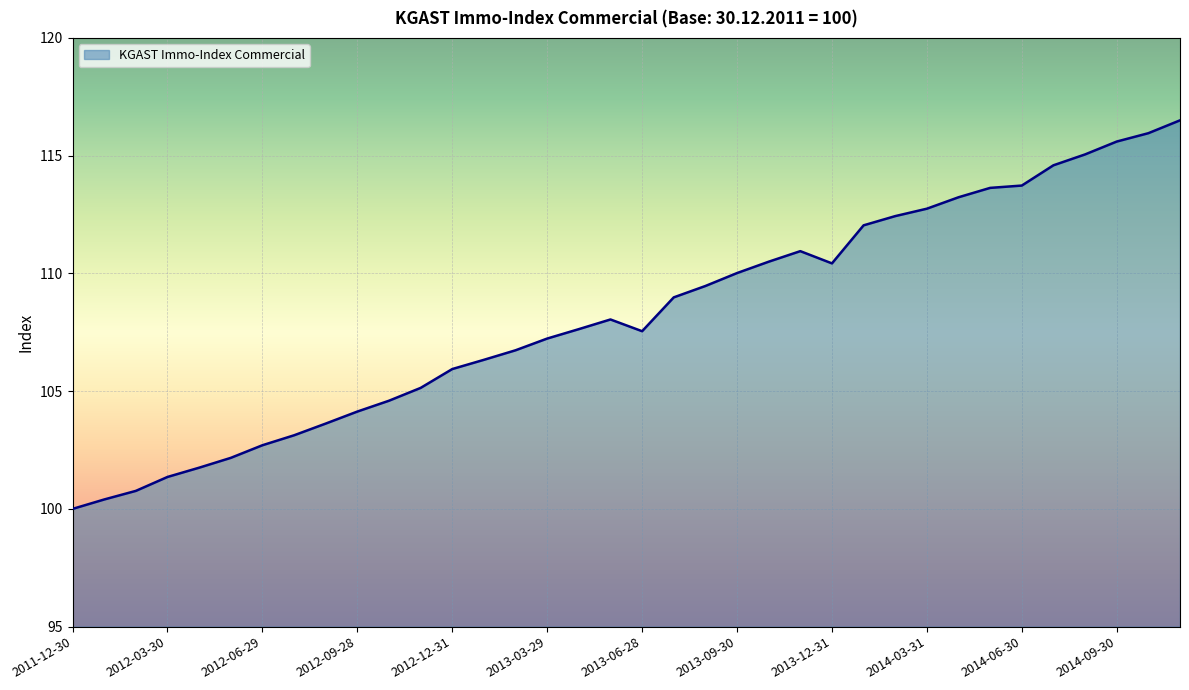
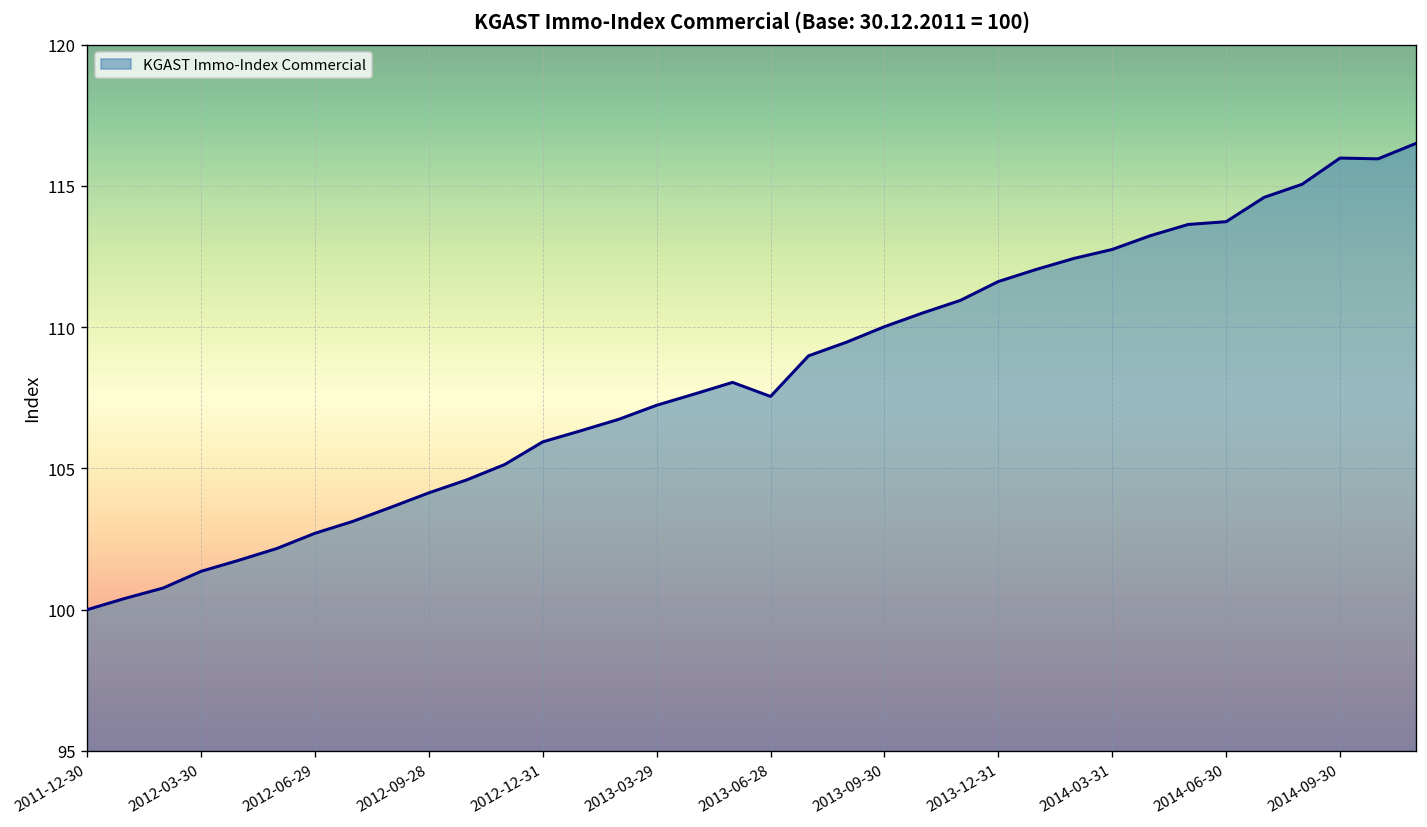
2013-12-31: 110.4 -> 111.6
2014-09-30: 115.6 -> 116.0
